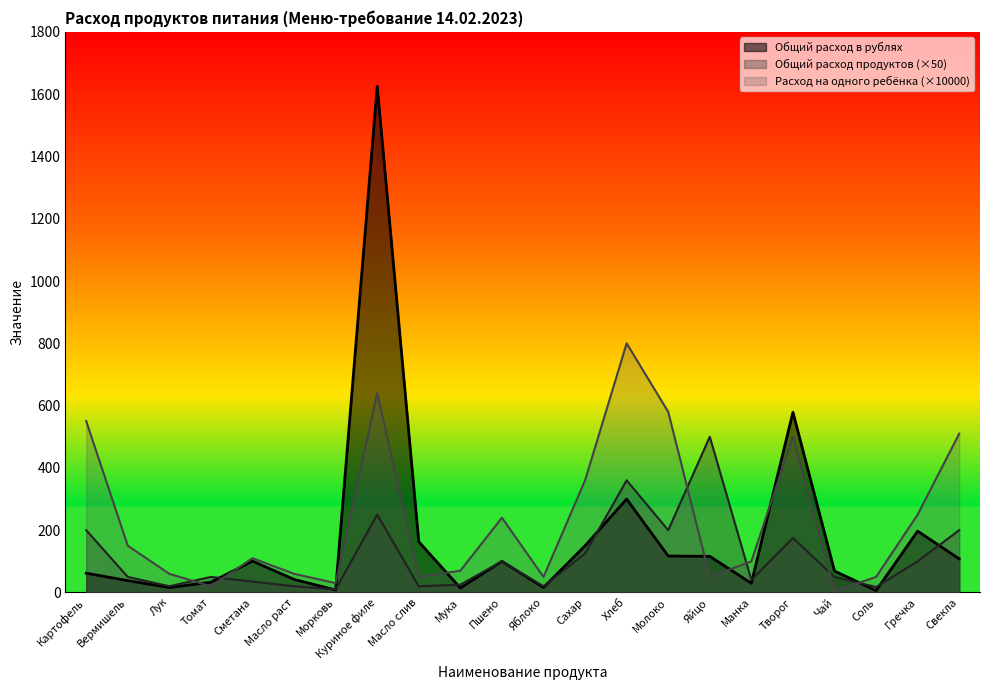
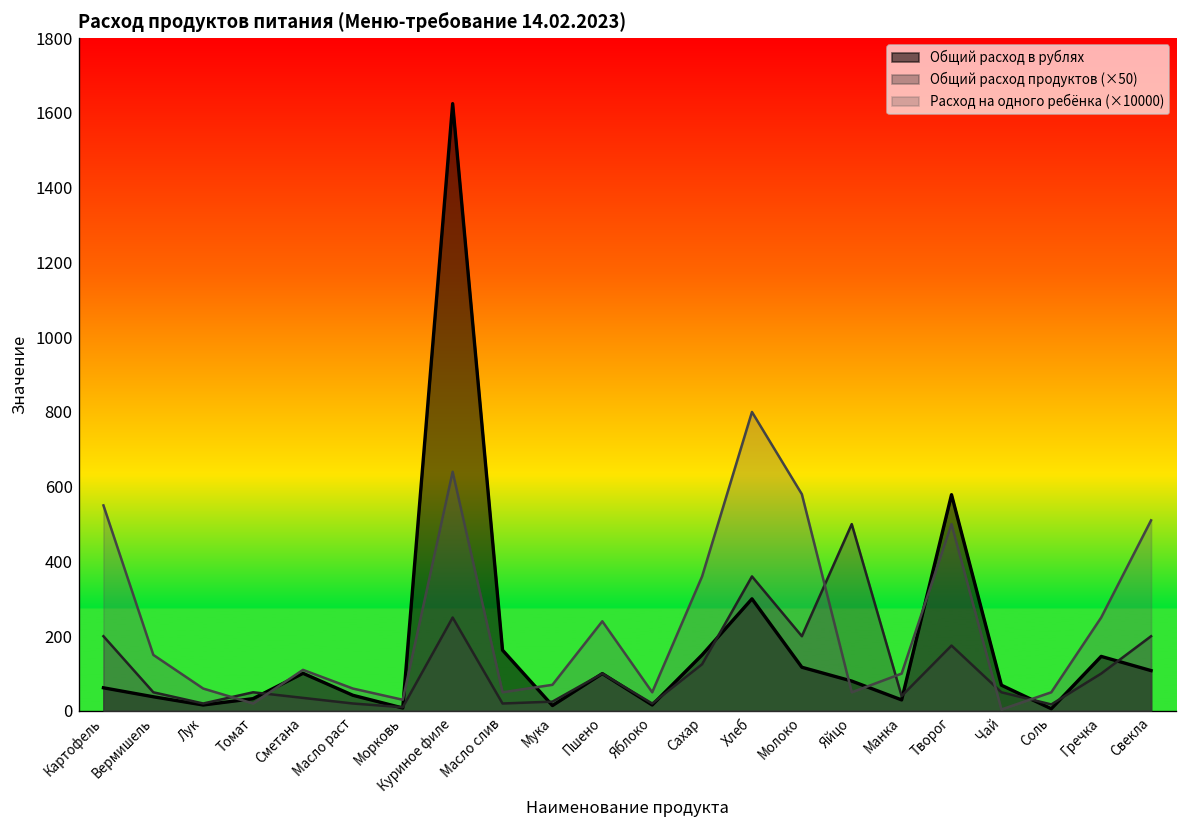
Общий расход в рублях, Яйцо: 120 -> 80
Общий расход в рублях, Гречка: 200 -> 150
